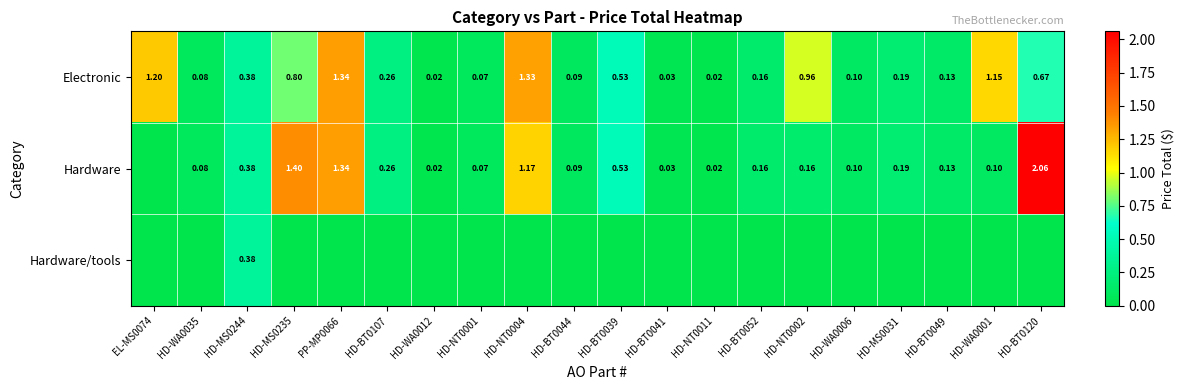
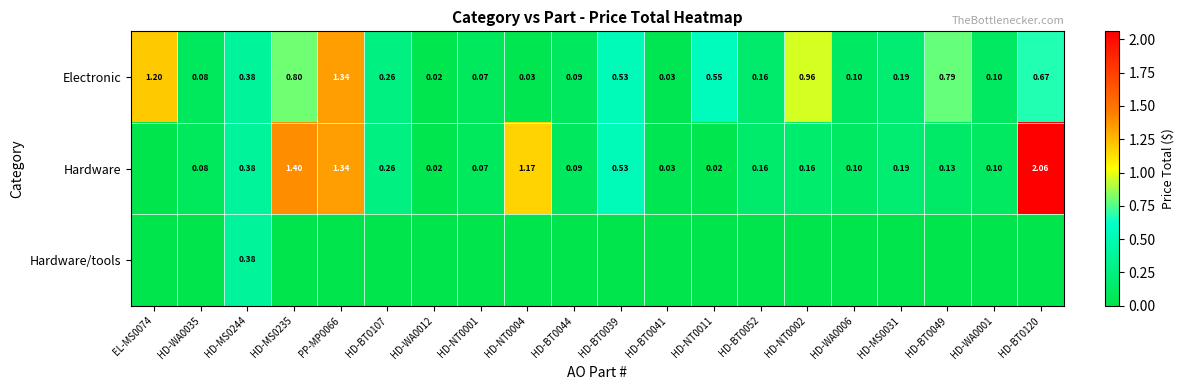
Electronic, HD-NT0004: 1.33 -> 0.03
Electronic, HD-NT0011: 0.02 -> 0.55
Electronic, HD-BT0049: 0.13 -> 0.79
Electronic, HD-WA0001: 1.15 -> 0.10
